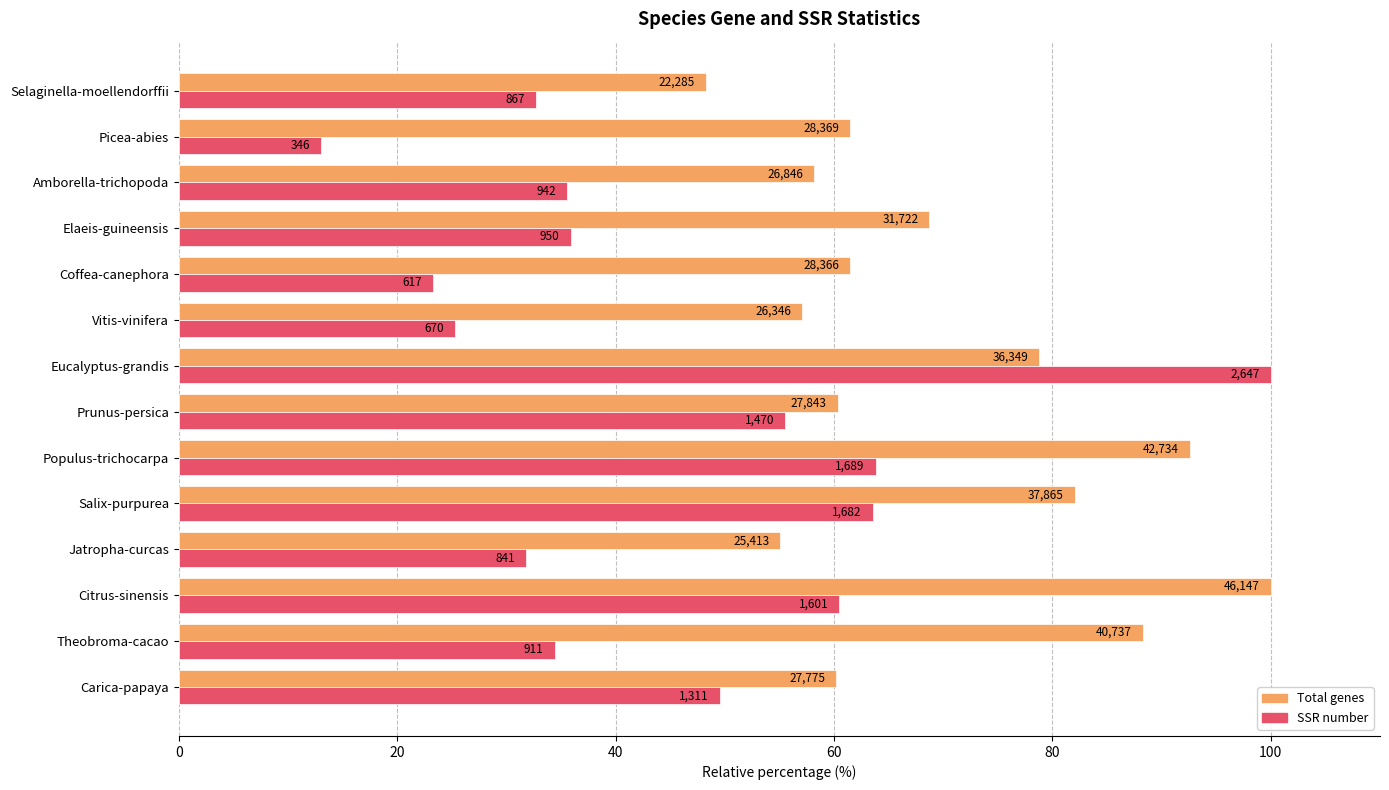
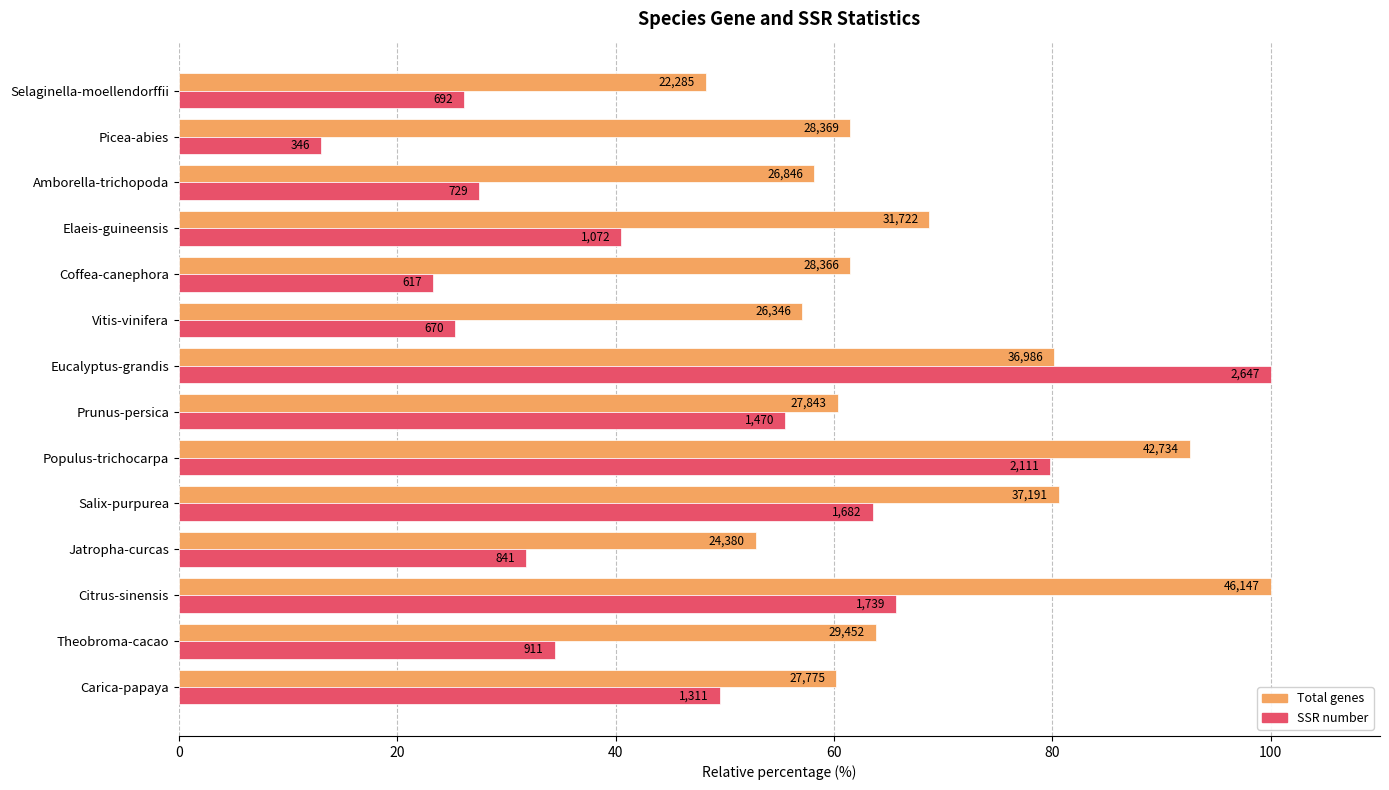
SSR number, Selaginella-moellendorffii: 867 -> 692
SSR number, Amborella-trichopoda: 942 -> 729
SSR number, Elaeis-guineensis: 950 -> 1,072
Total genes, Eucalyptus-grandis: 36,349 -> 36,986
SSR number, Populus-trichocarpa: 1,689 -> 2,111
Total genes, Salix-purpurea: 37,865 -> 37,191
Total genes, Jatropha-curcas: 25,413 -> 24,380
SSR number, Citrus-sinensis: 1,601 -> 1,739
Total genes, Theobroma-cacao: 40,737 -> 29,452
